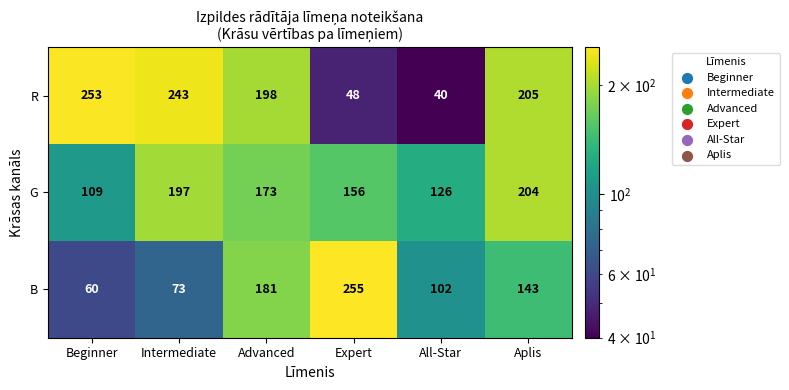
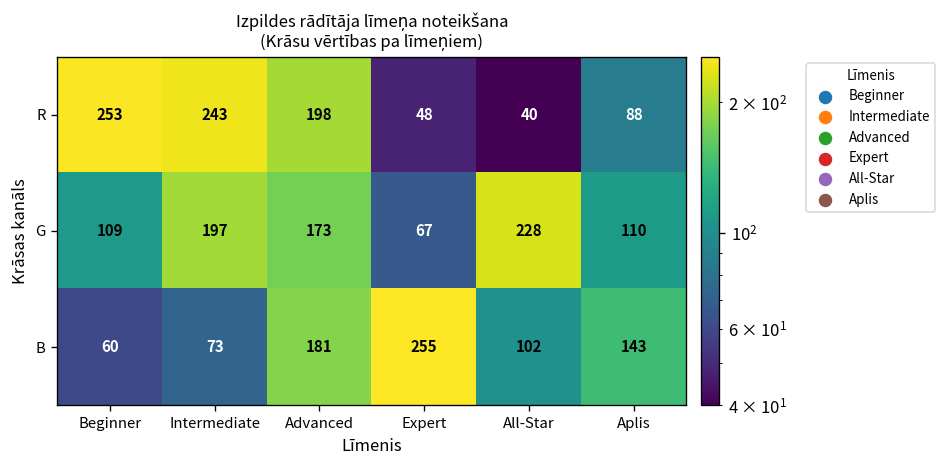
R, Aplis: 205 -> 88
G, Expert: 156 -> 67
G, All-Star: 126 -> 228
G, Aplis: 204 -> 110
